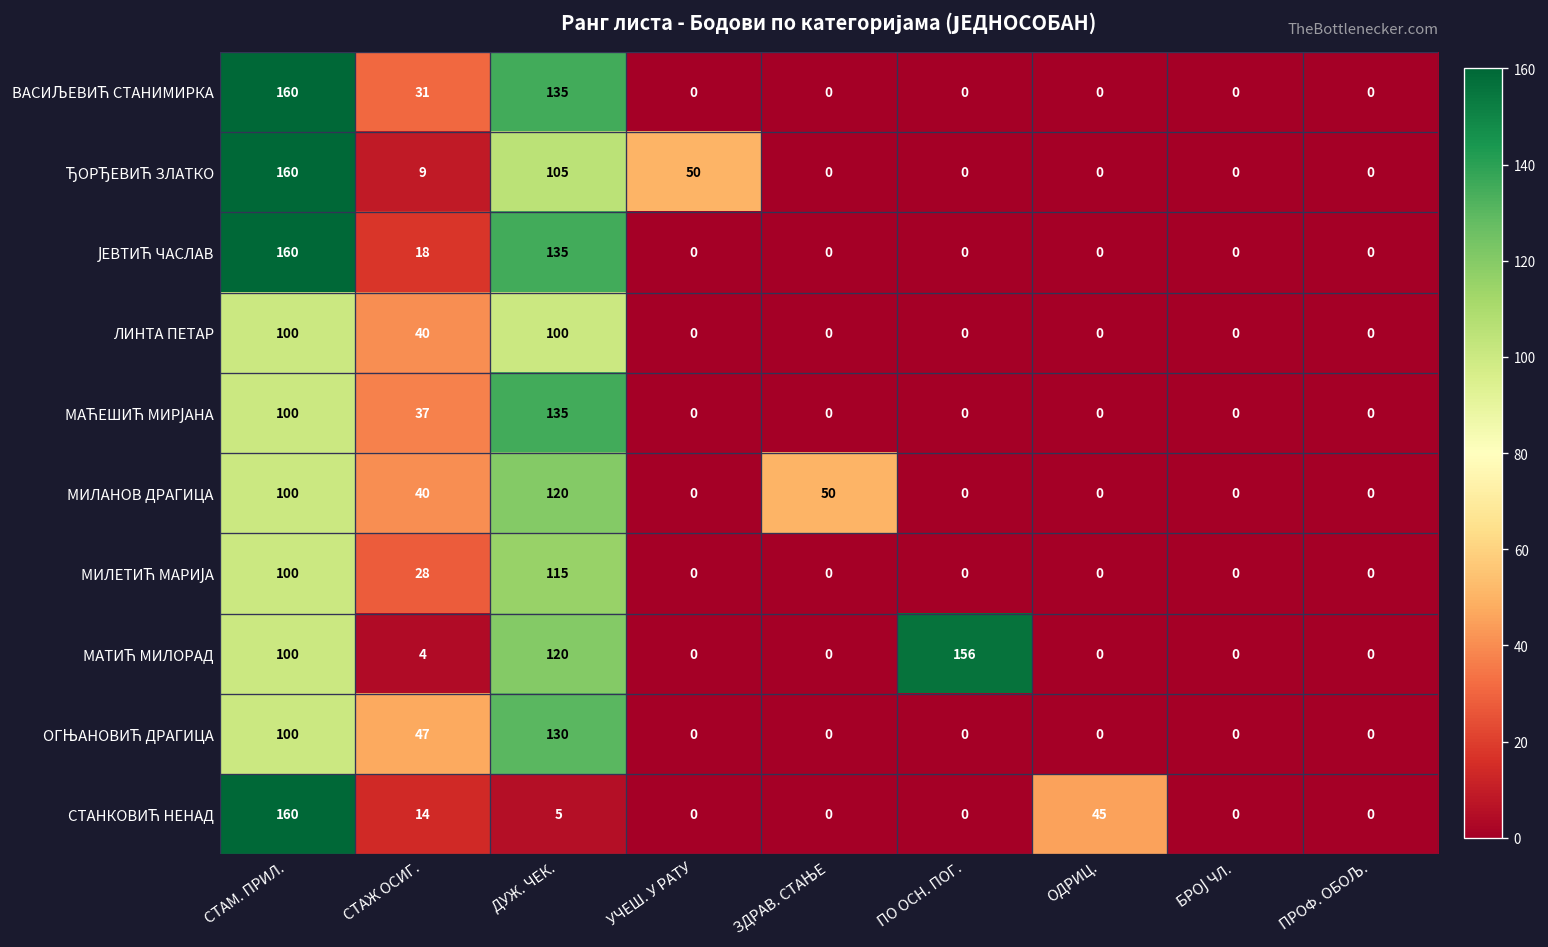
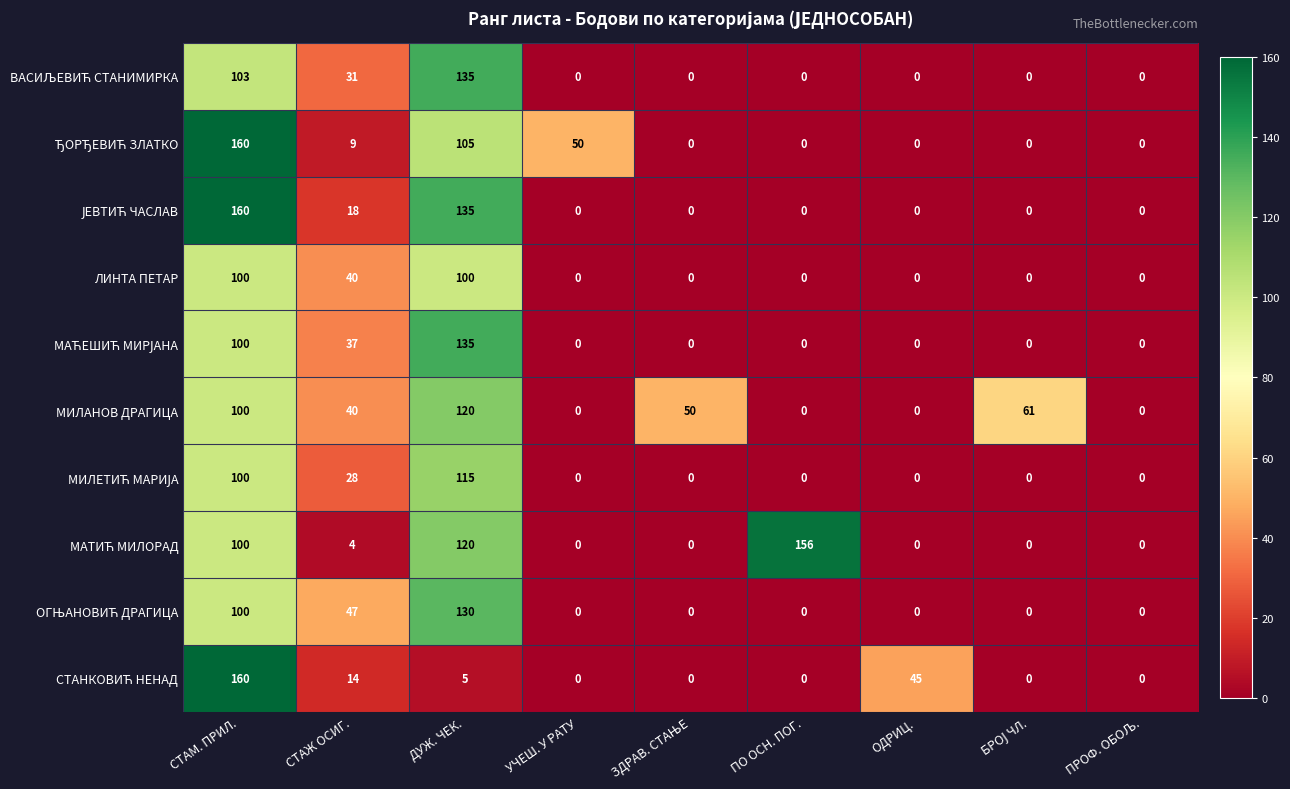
ВАСИЉЕВИЋ СТАНИМИРКА, СТАМ. ПРИЛ.: 160 -> 103
МИЛАНОВ ДРАГИЦА, БРОЈ ЧЛ.: 0 -> 61
